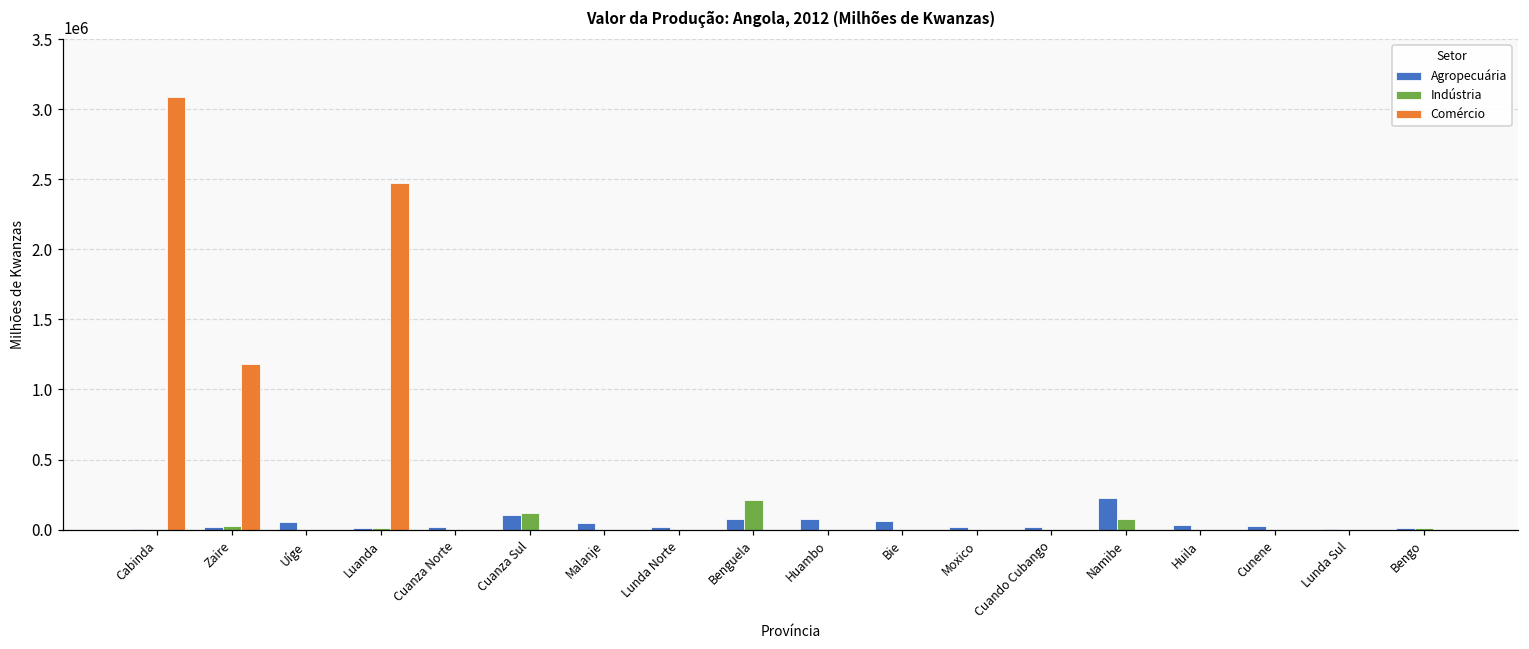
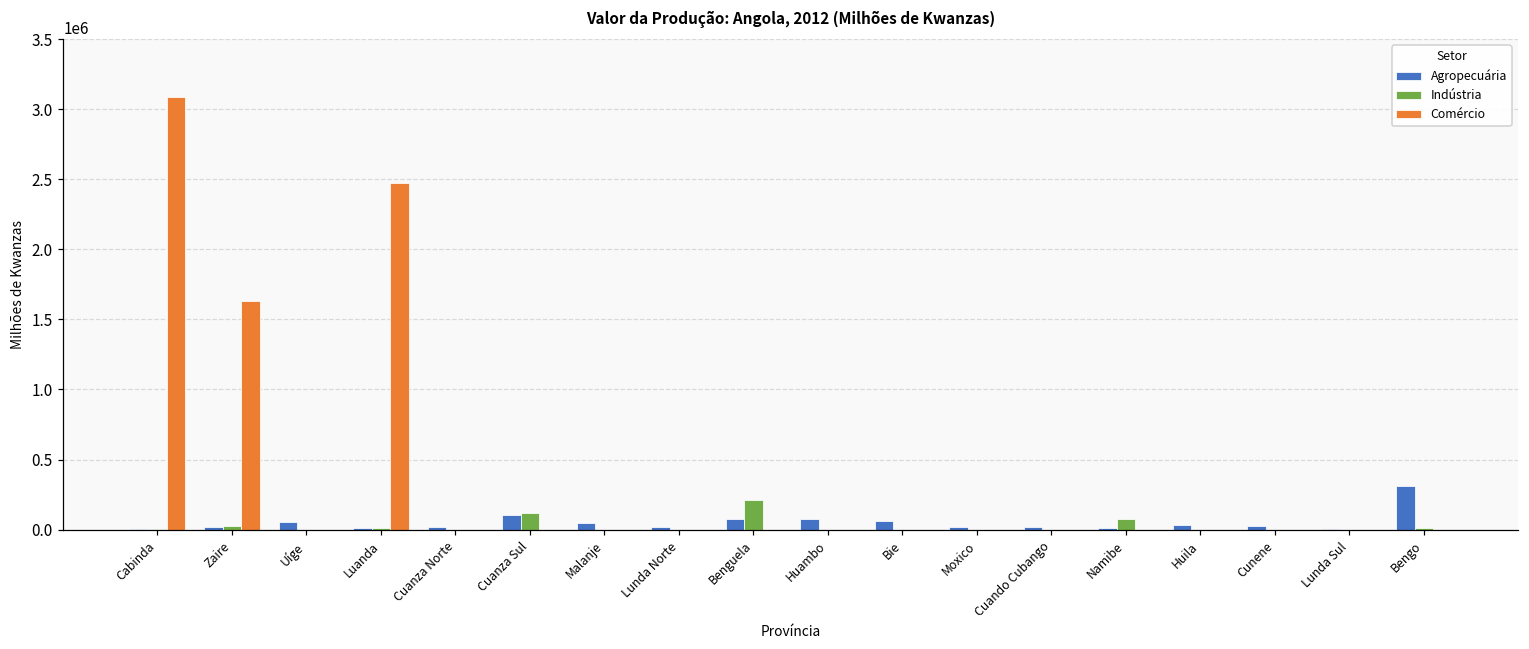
Comércio, Zaire: 1180000 -> 1630000
Agropecuária, Namibe: 230000 -> 10000
Agropecuária, Bengo: 10000 -> 310000
